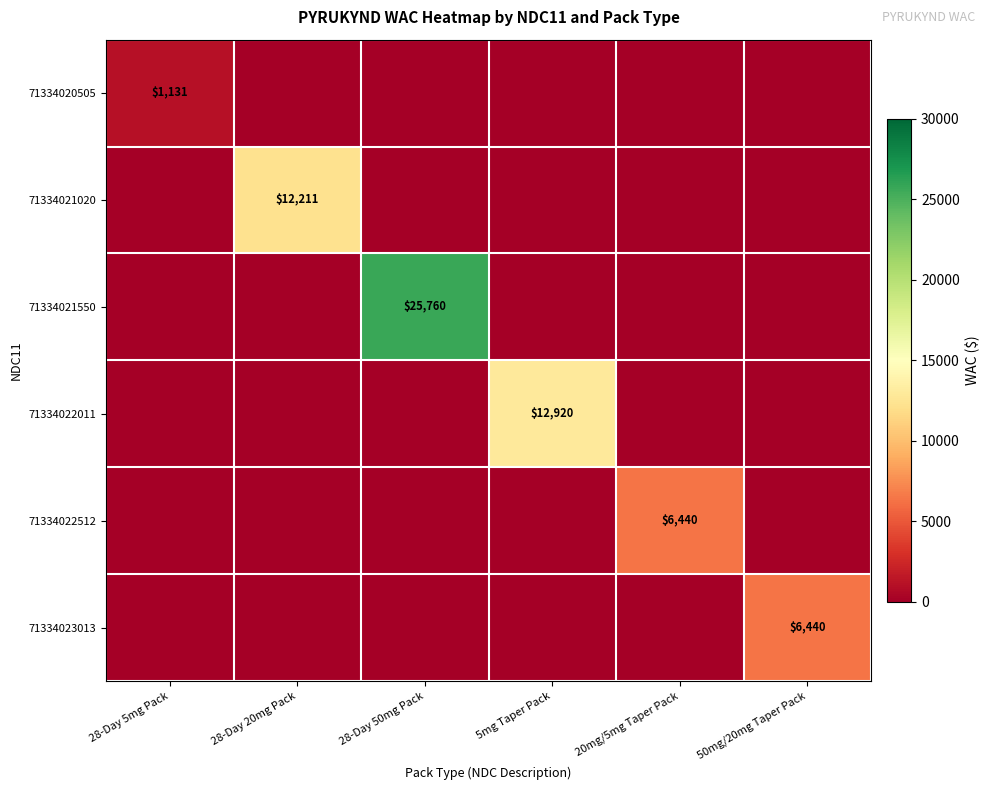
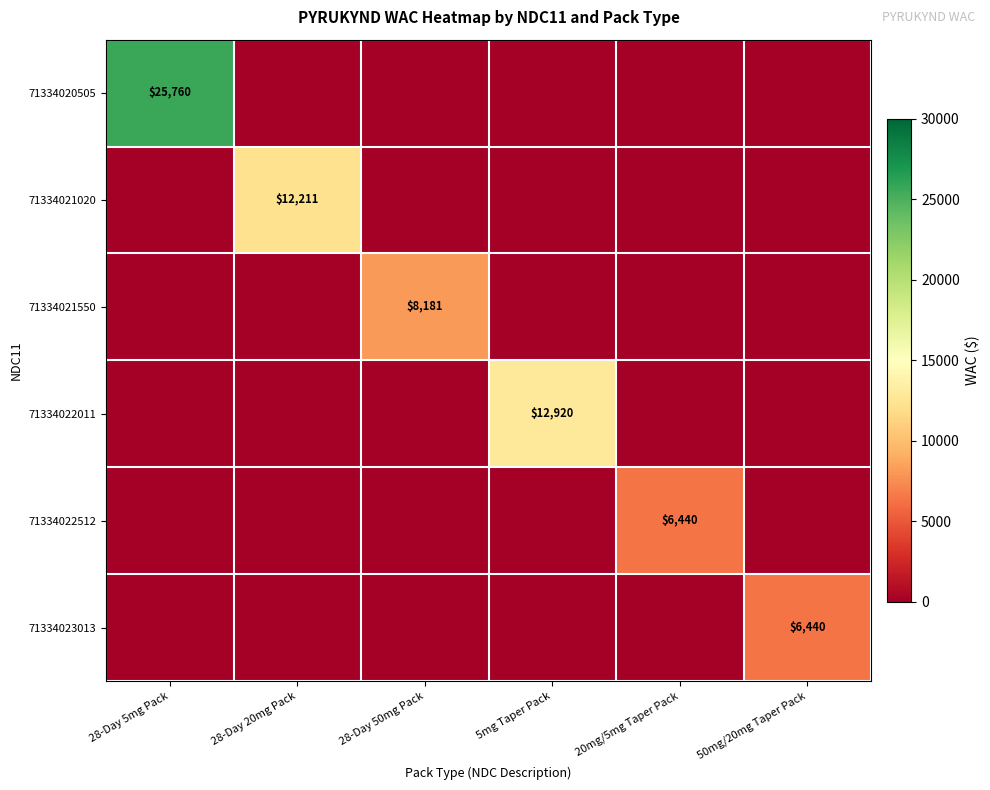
71334020505, 28-Day 5mg Pack: $1,131 -> $25,760
71334021550, 28-Day 50mg Pack: $25,760 -> $8,181
